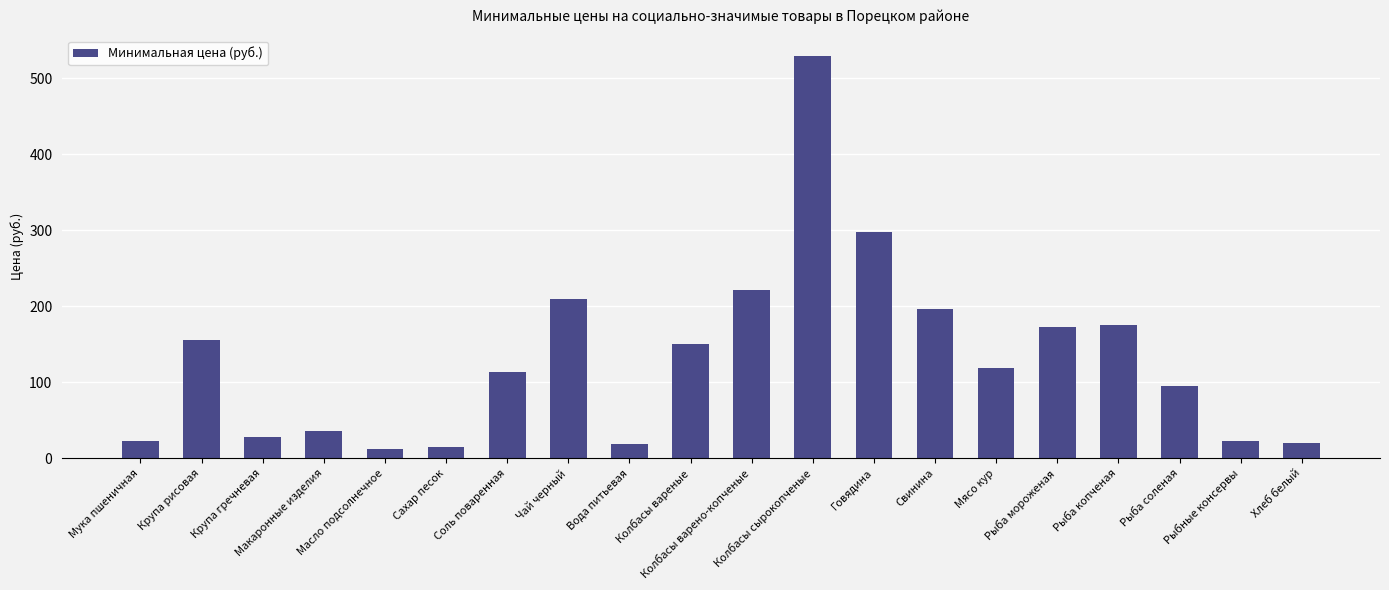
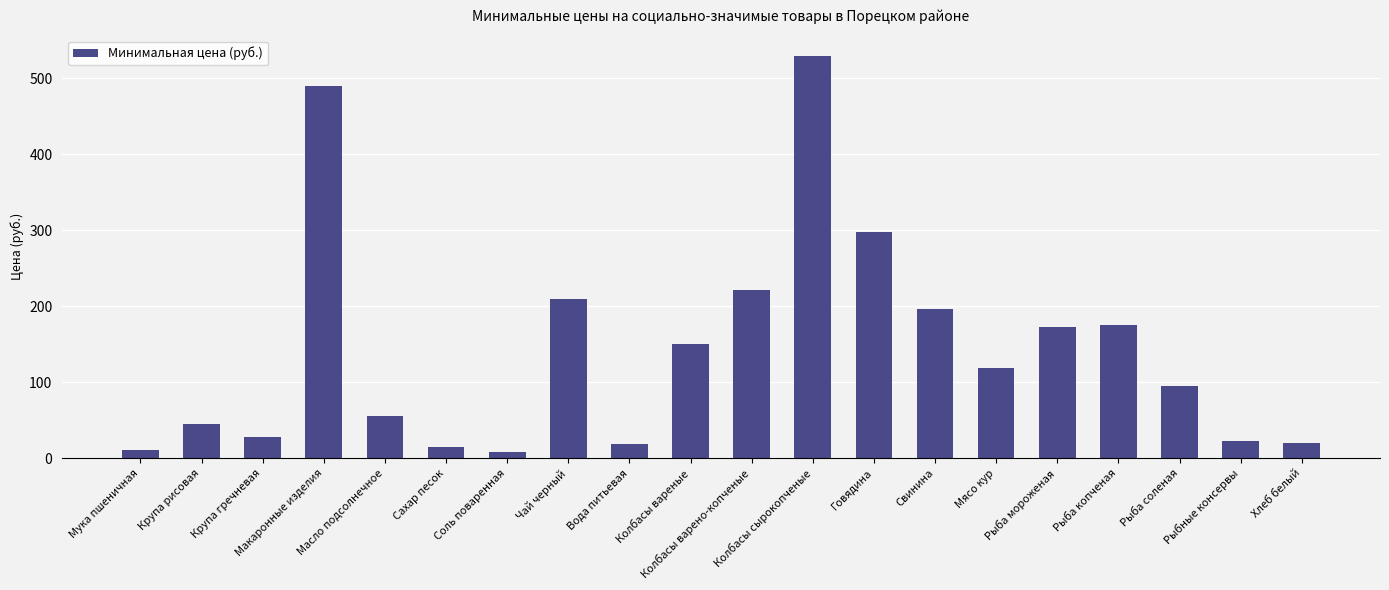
Мука пшеничная: 20 -> 10
Крупа рисовая: 160 -> 40
Макаронные изделия: 40 -> 490
Масло подсолнечное: 10 -> 60
Соль поваренная: 110 -> 10
